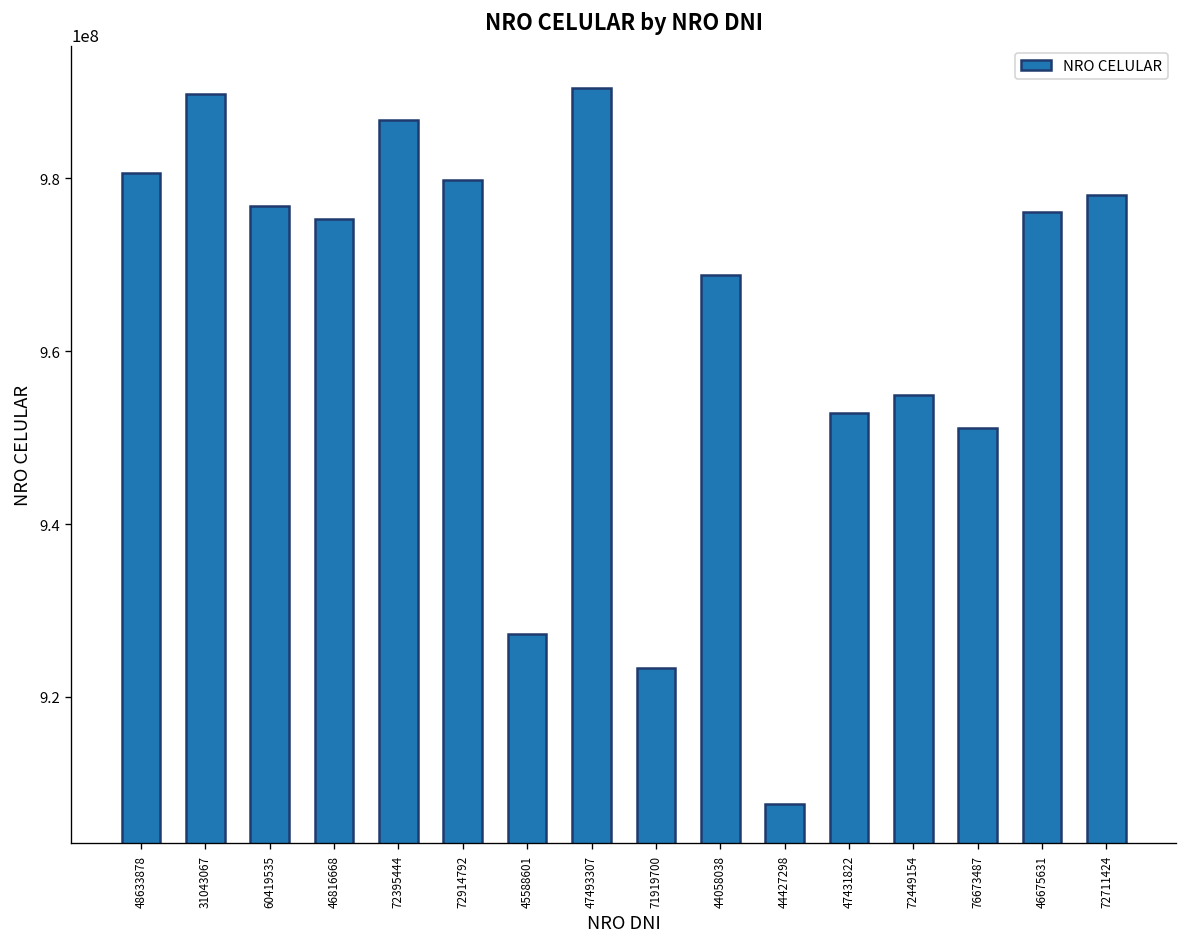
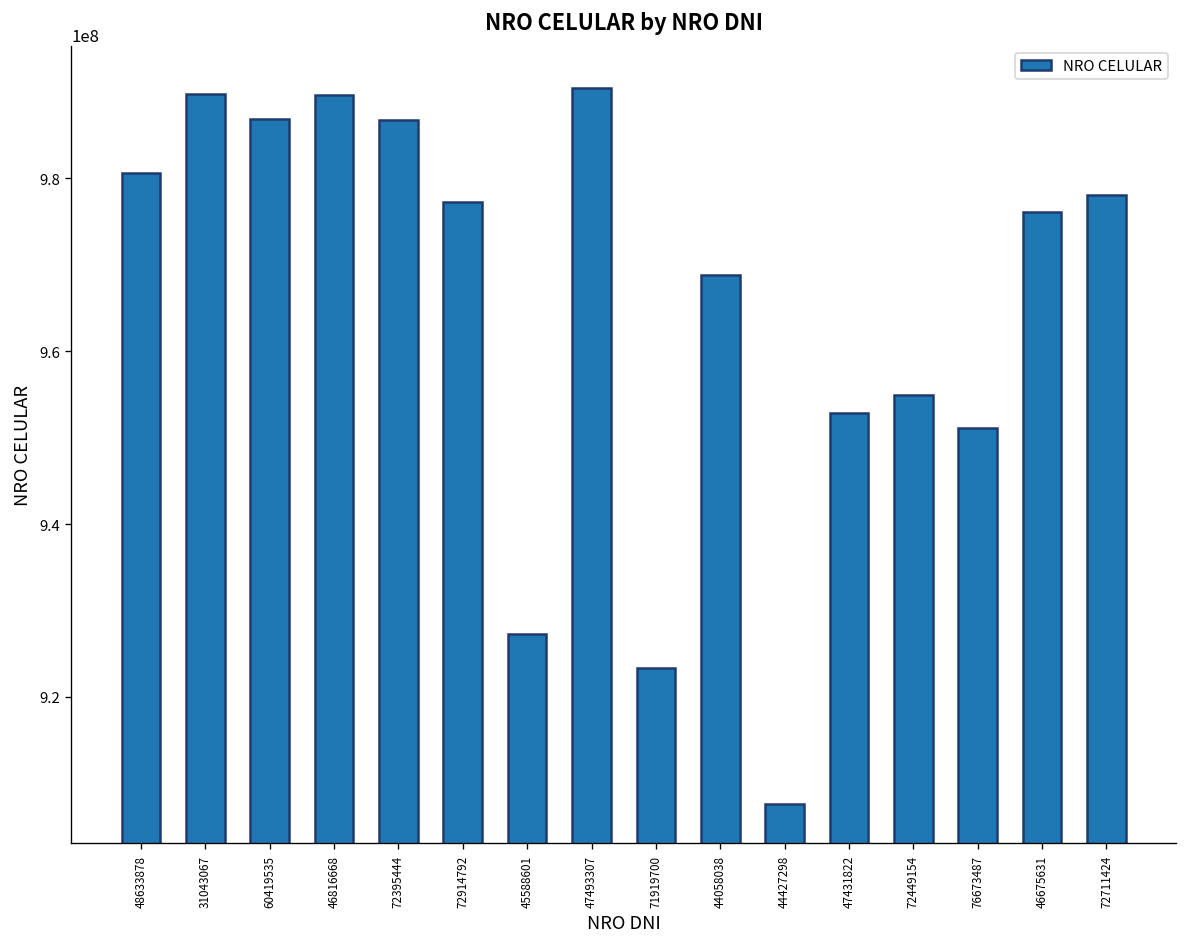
60419535: 977000000 -> 987000000
46816668: 975000000 -> 990000000
72914792: 980000000 -> 977000000
